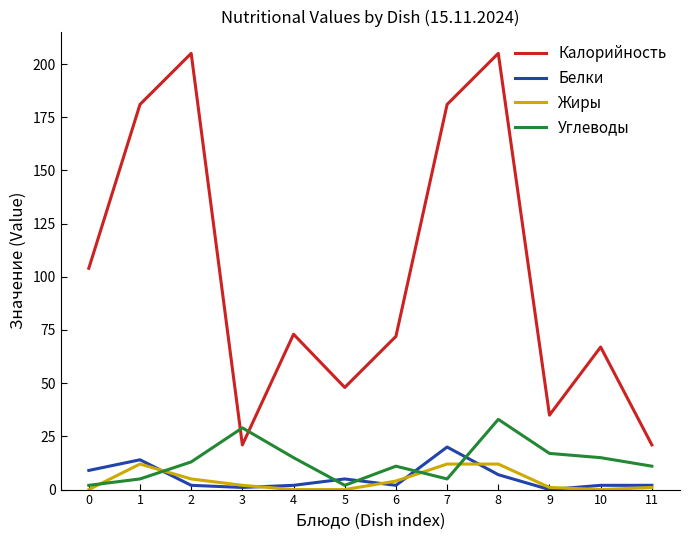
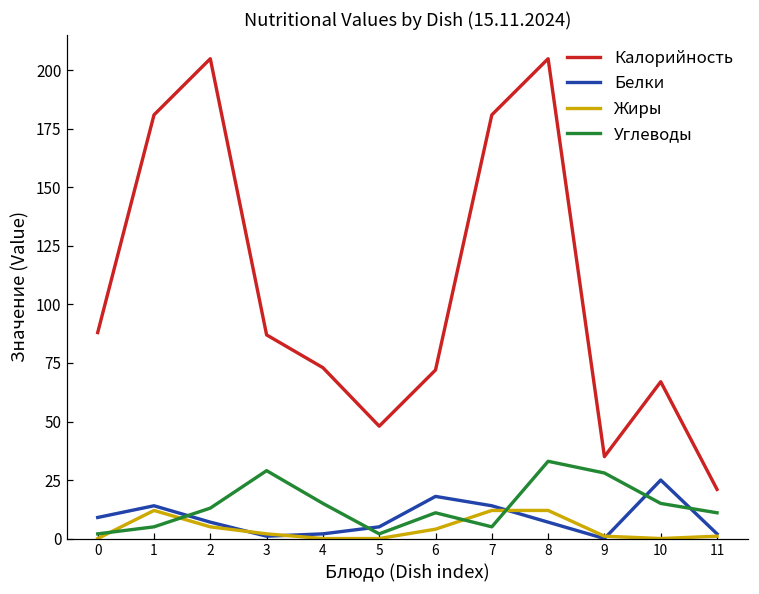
Калорийность, 0: 104 -> 88
Белки, 2: 2 -> 7
Калорийность, 3: 21 -> 87
Белки, 6: 2 -> 18
Белки, 7: 20 -> 14
Углеводы, 9: 17 -> 28
Белки, 10: 2 -> 25
